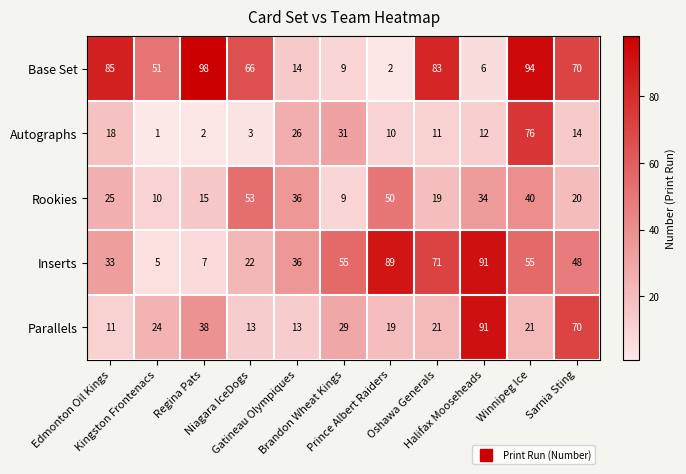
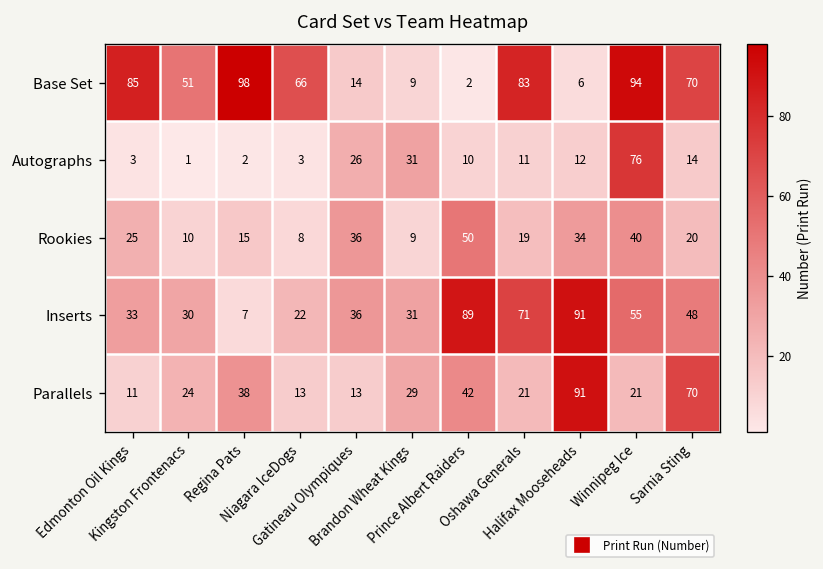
Autographs, Edmonton Oil Kings: 18 -> 3
Rookies, Niagara IceDogs: 53 -> 8
Inserts, Kingston Frontenacs: 5 -> 30
Inserts, Brandon Wheat Kings: 55 -> 31
Parallels, Prince Albert Raiders: 19 -> 42
